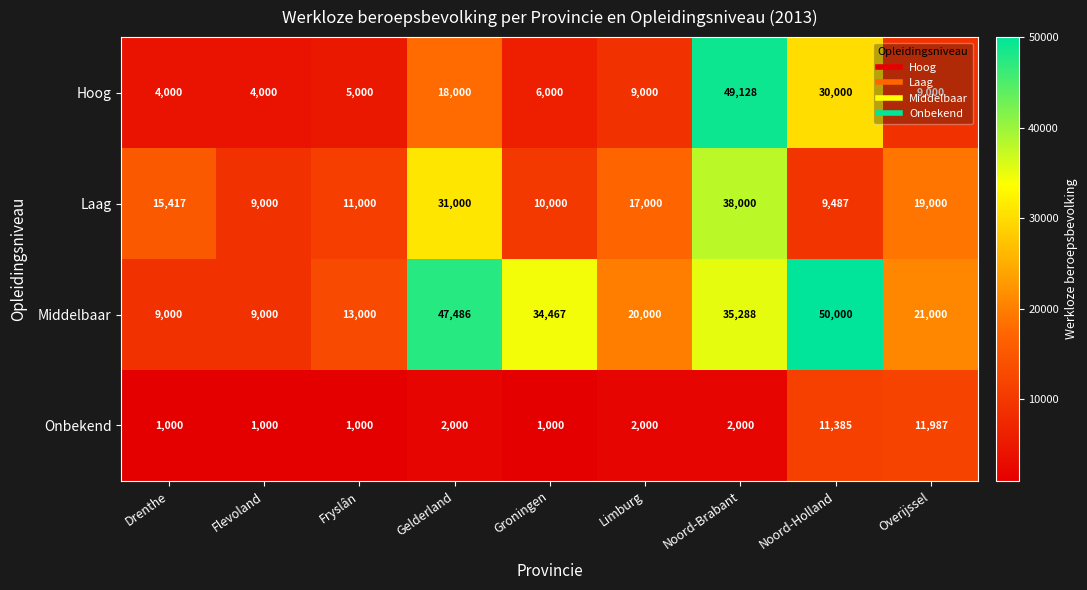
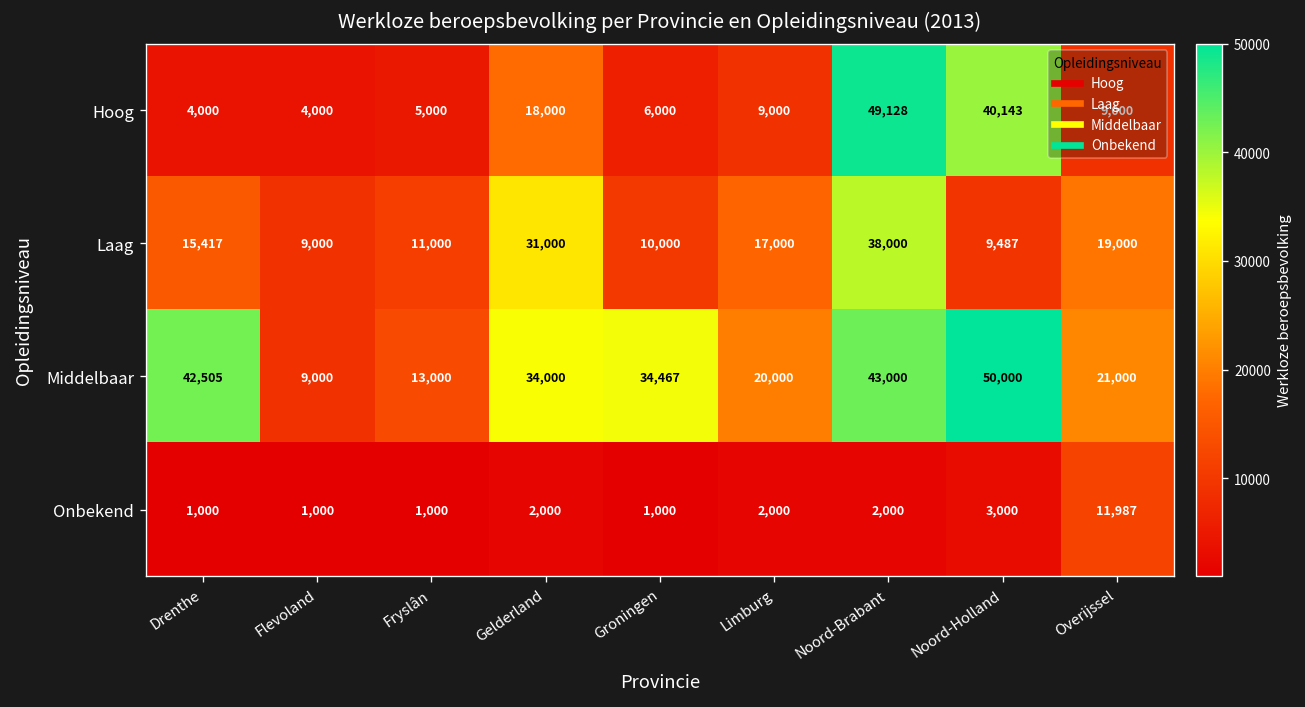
Hoog, Noord-Holland: 30,000 -> 40,143
Middelbaar, Drenthe: 9,000 -> 42,505
Middelbaar, Gelderland: 47,486 -> 34,000
Middelbaar, Noord-Brabant: 35,288 -> 43,000
Onbekend, Noord-Holland: 11,385 -> 3,000
